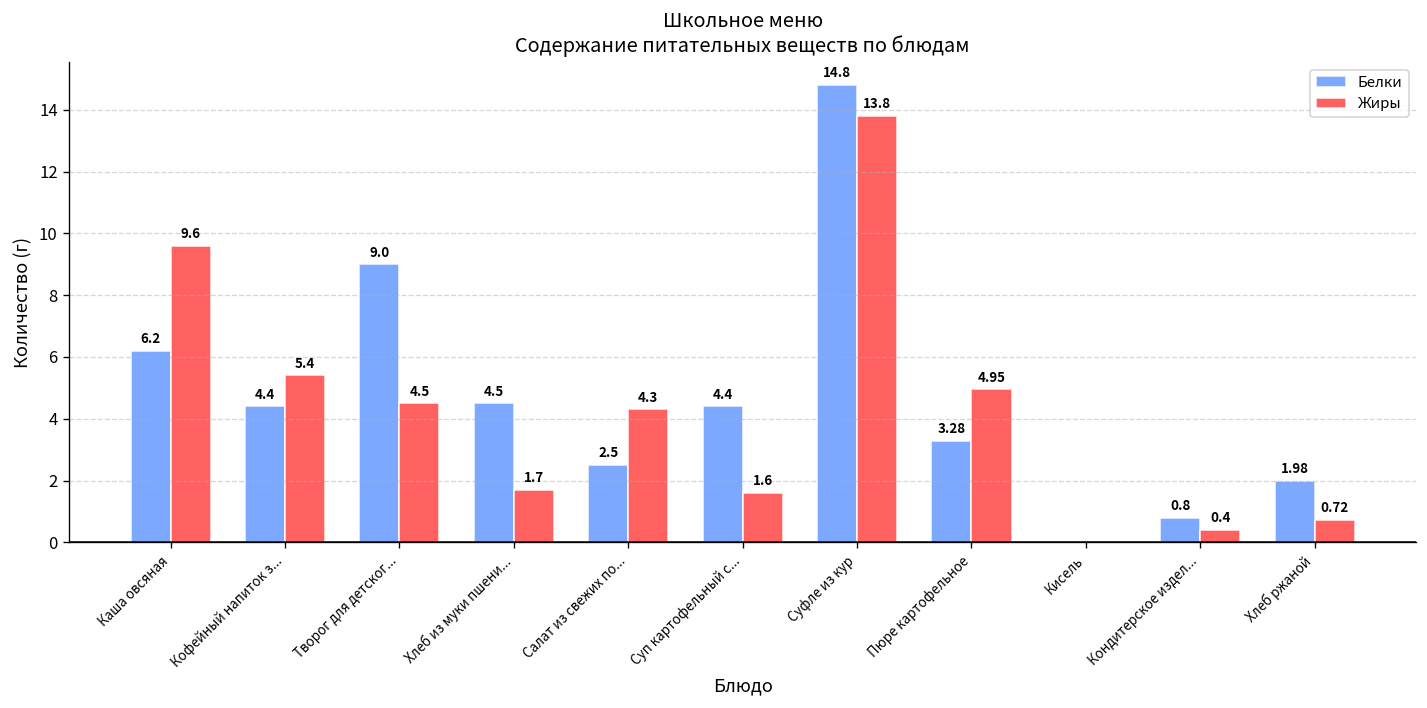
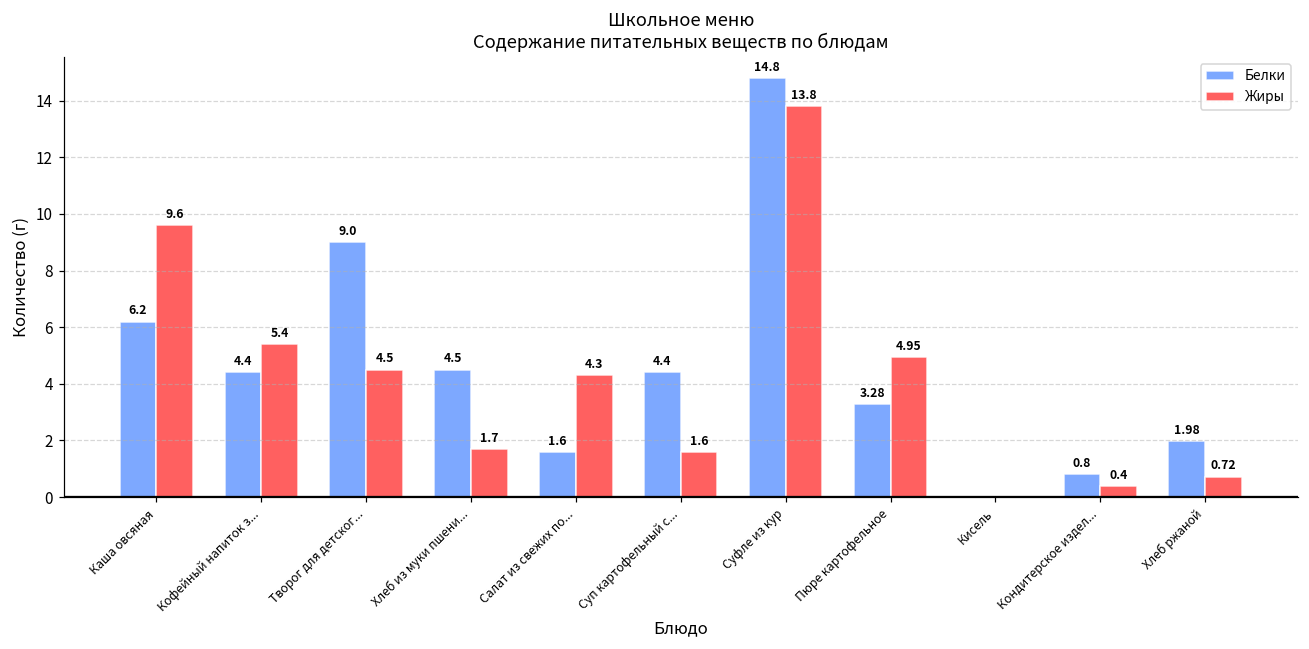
Белки, Салат из свежих по...: 2.5 -> 1.6
